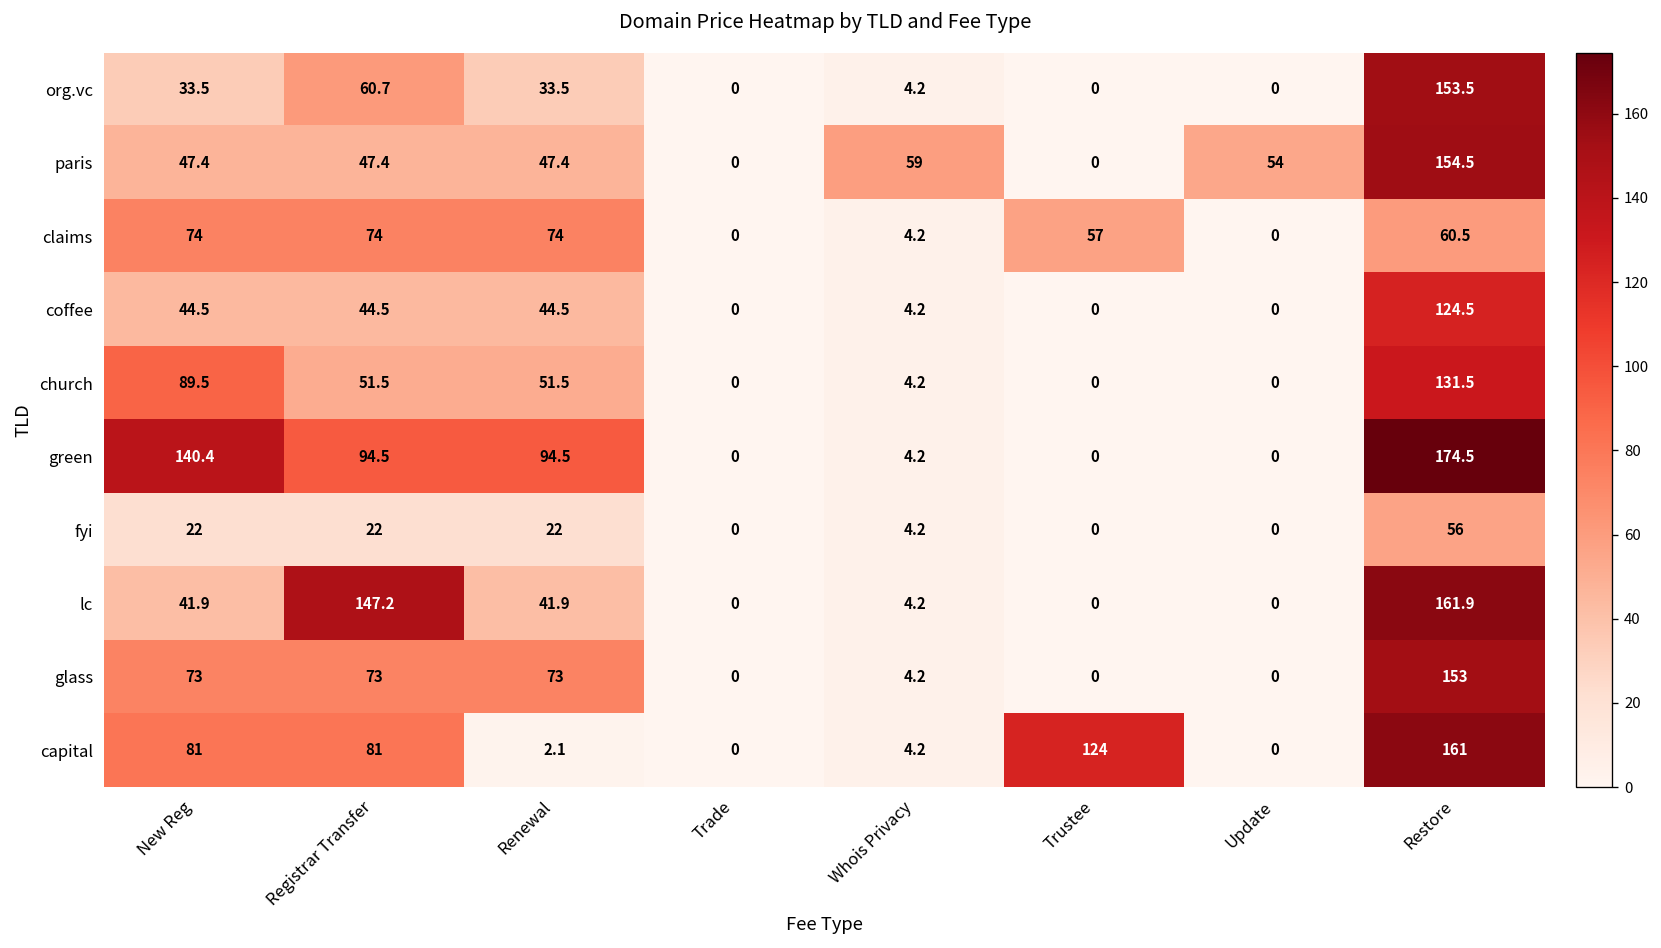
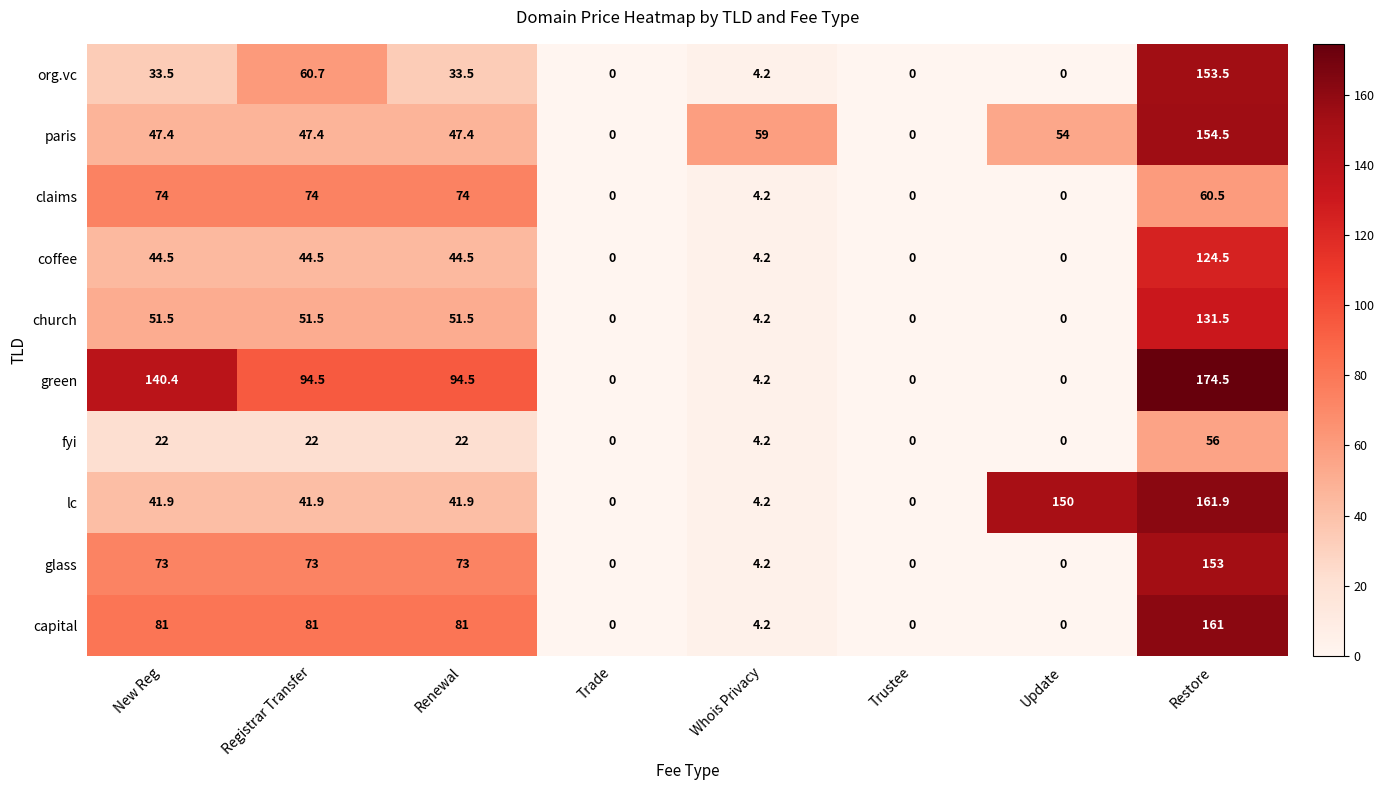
claims, Trustee: 57 -> 0
church, New Reg: 89.5 -> 51.5
lc, Registrar Transfer: 147.2 -> 41.9
lc, Update: 0 -> 150
capital, Renewal: 2.1 -> 81
capital, Trustee: 124 -> 0
